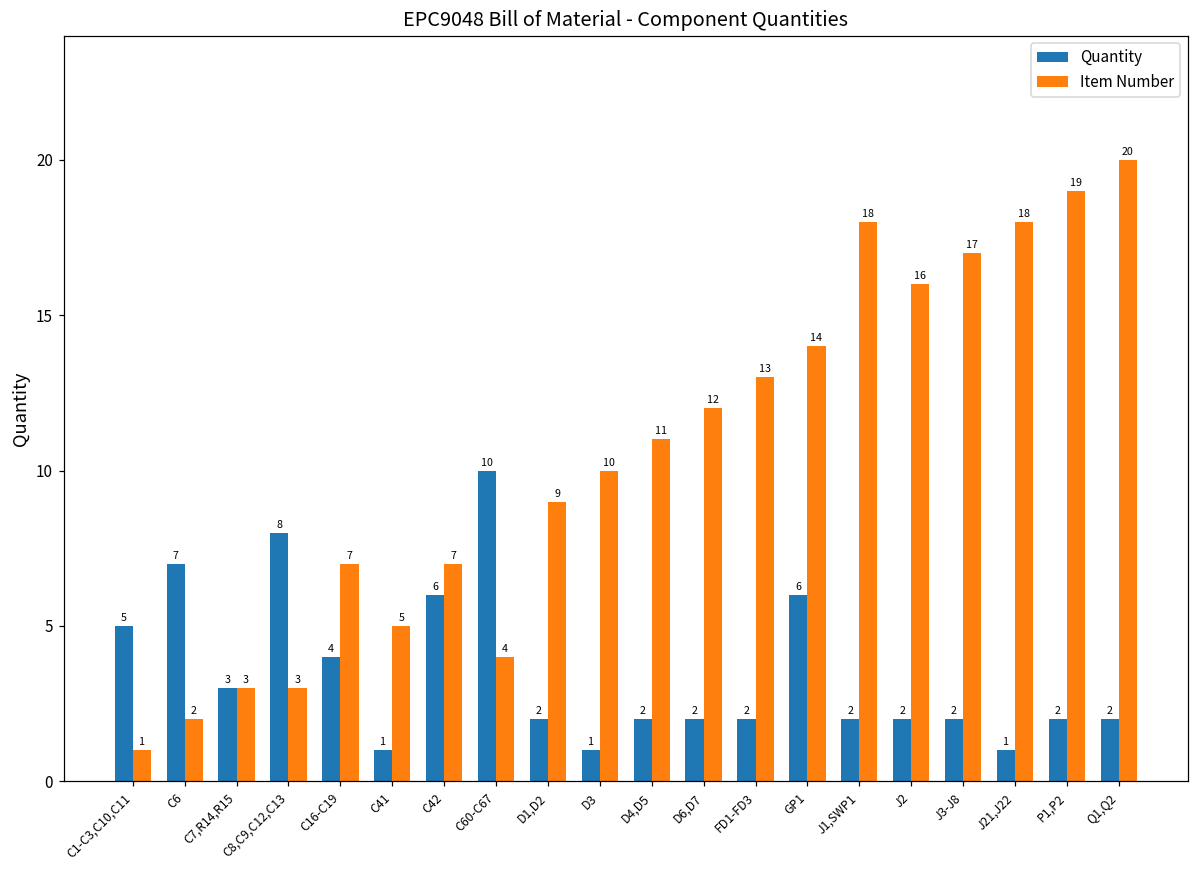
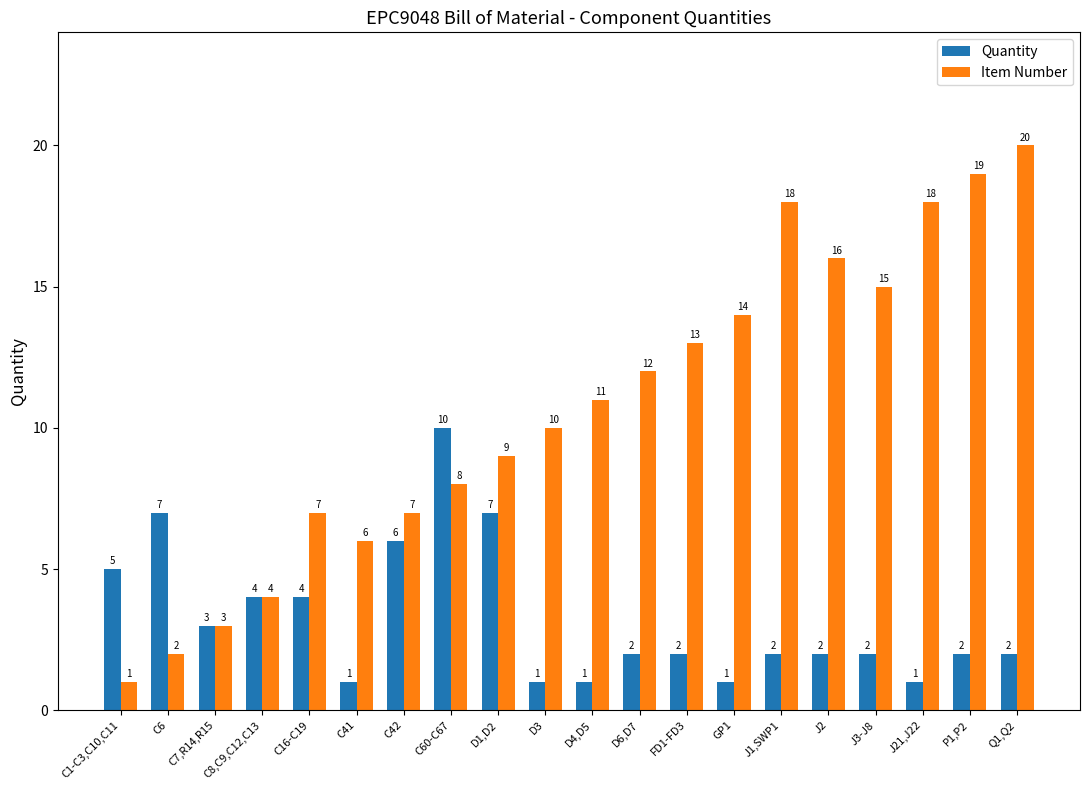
Quantity, C8,C9,C12,C13: 8 -> 4
Item Number, C8,C9,C12,C13: 3 -> 4
Item Number, C41: 5 -> 6
Item Number, C60-C67: 4 -> 8
Quantity, D1,D2: 2 -> 7
Quantity, D4,D5: 2 -> 1
Quantity, GP1: 6 -> 1
Item Number, J3-J8: 17 -> 15
